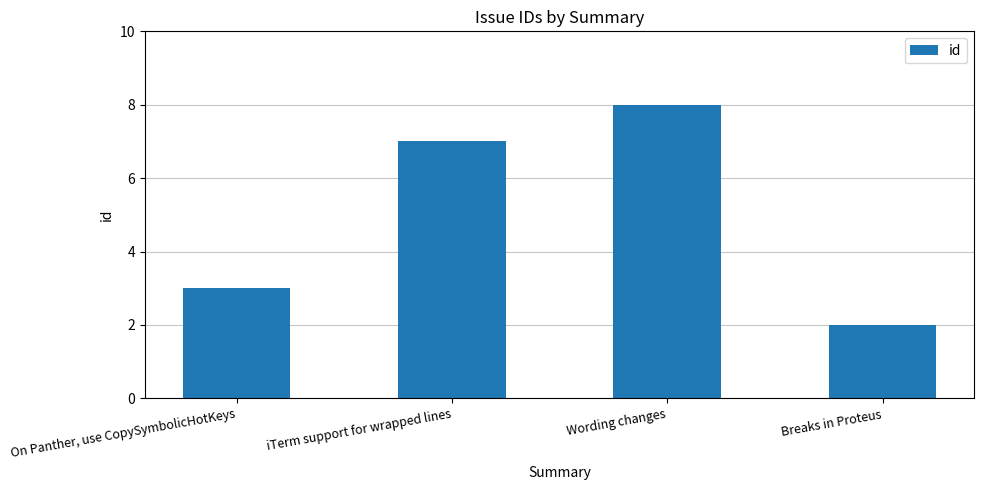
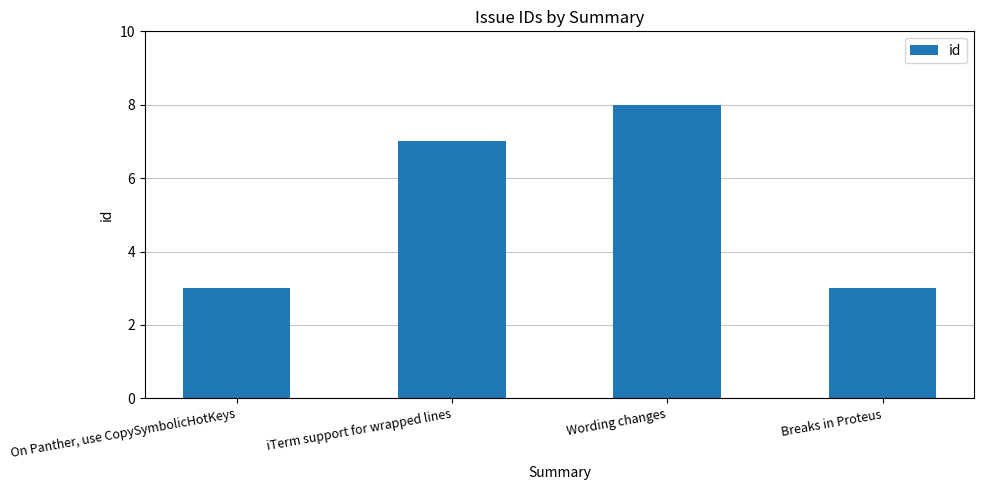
Breaks in Proteus: 2 -> 3
